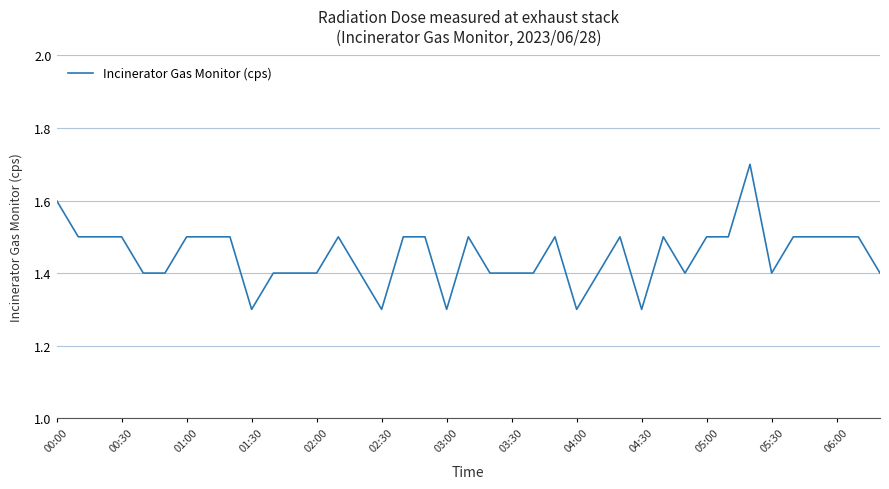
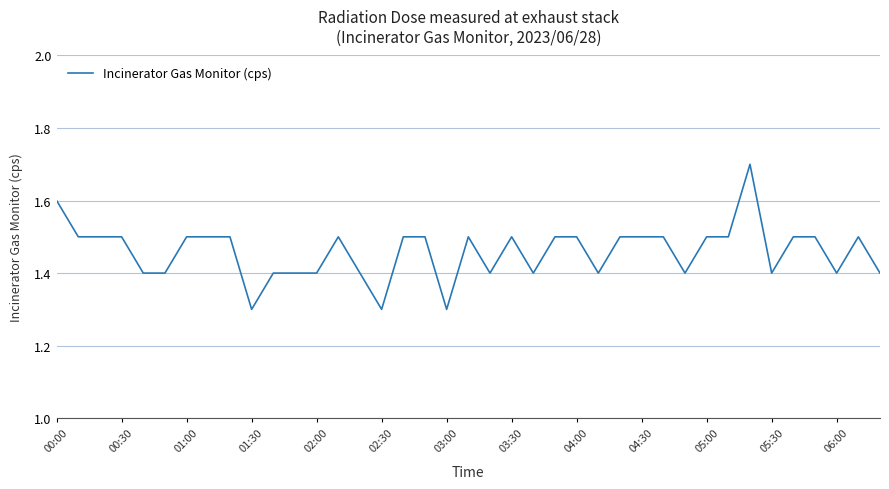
03:30: 1.4 -> 1.5
04:00: 1.3 -> 1.5
04:30: 1.3 -> 1.5
06:00: 1.5 -> 1.4
